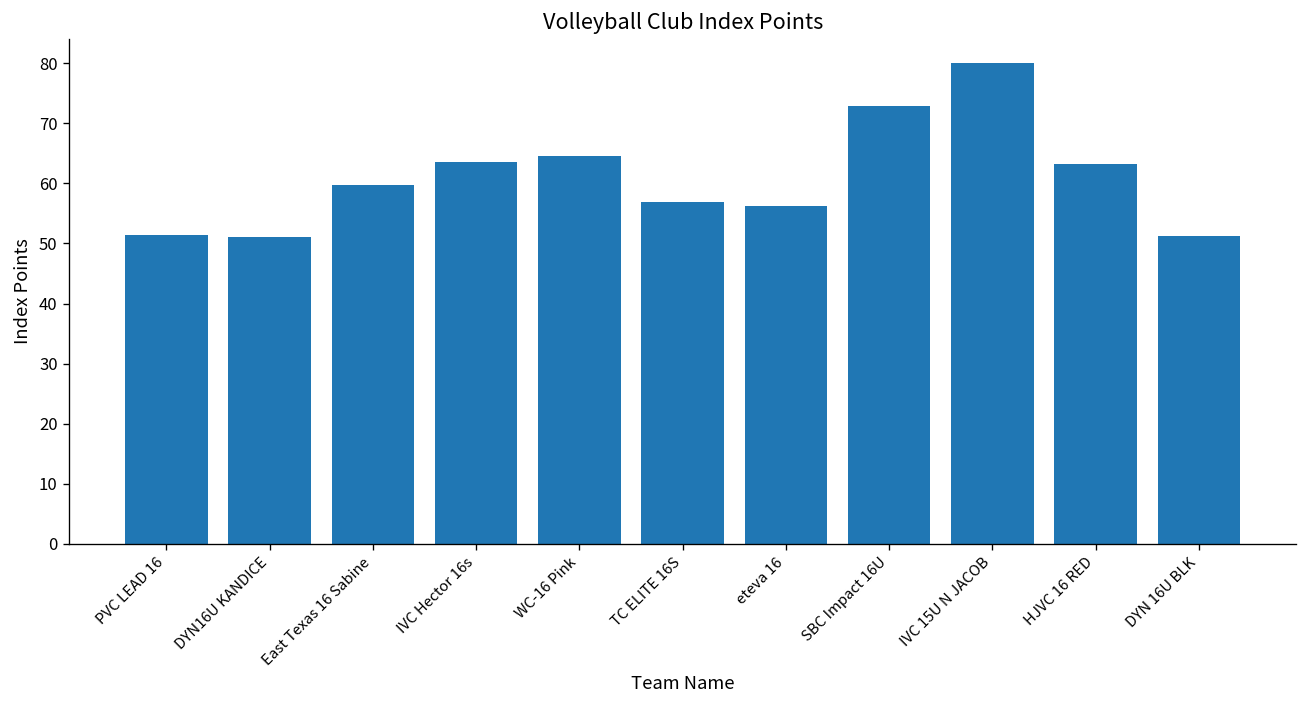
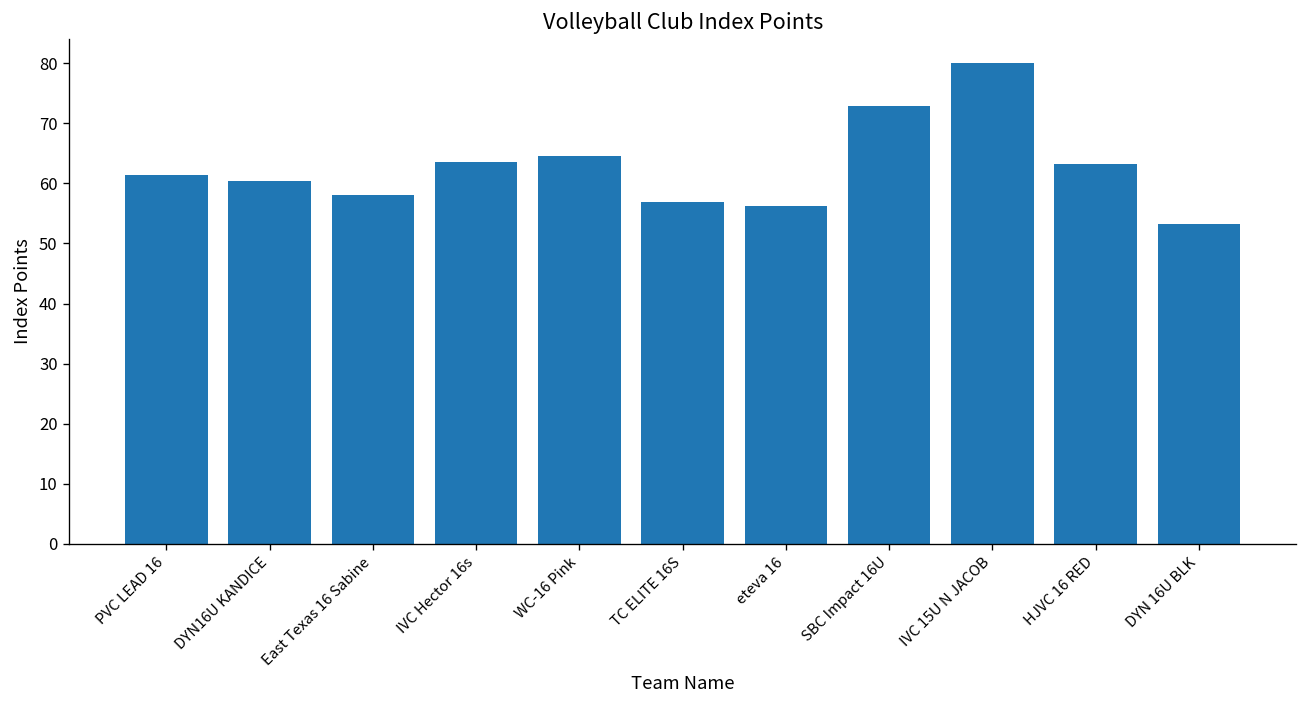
PVC LEAD 16: 51 -> 61
DYN16U KANDICE: 51 -> 60
East Texas 16 Sabine: 60 -> 58
DYN 16U BLK: 51 -> 53
